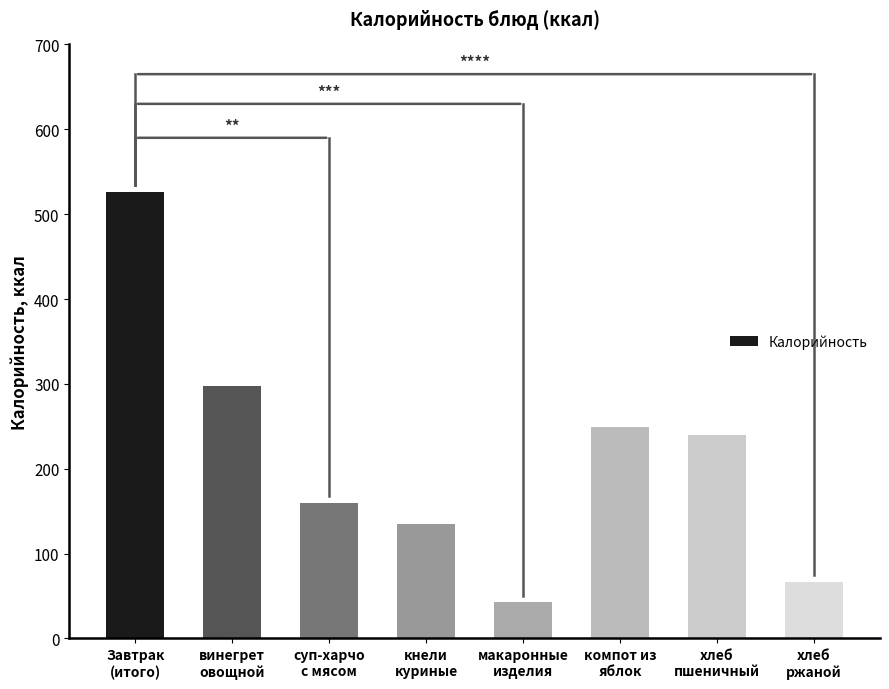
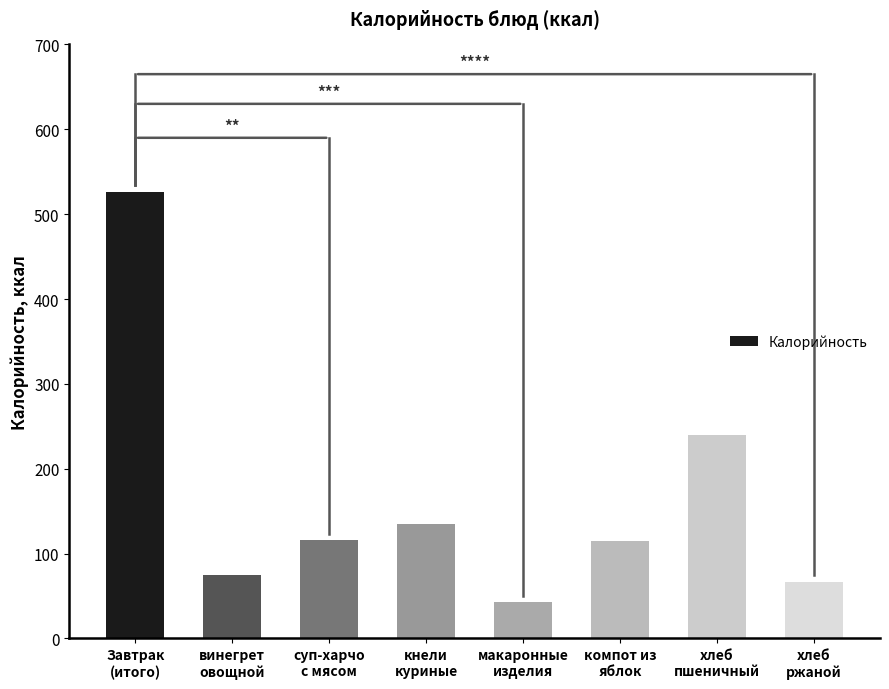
Калорийность, винегрет овощной: 300 -> 80
Калорийность, суп-харчо с мясом: 160 -> 120
Калорийность, компот из яблок: 250 -> 110
